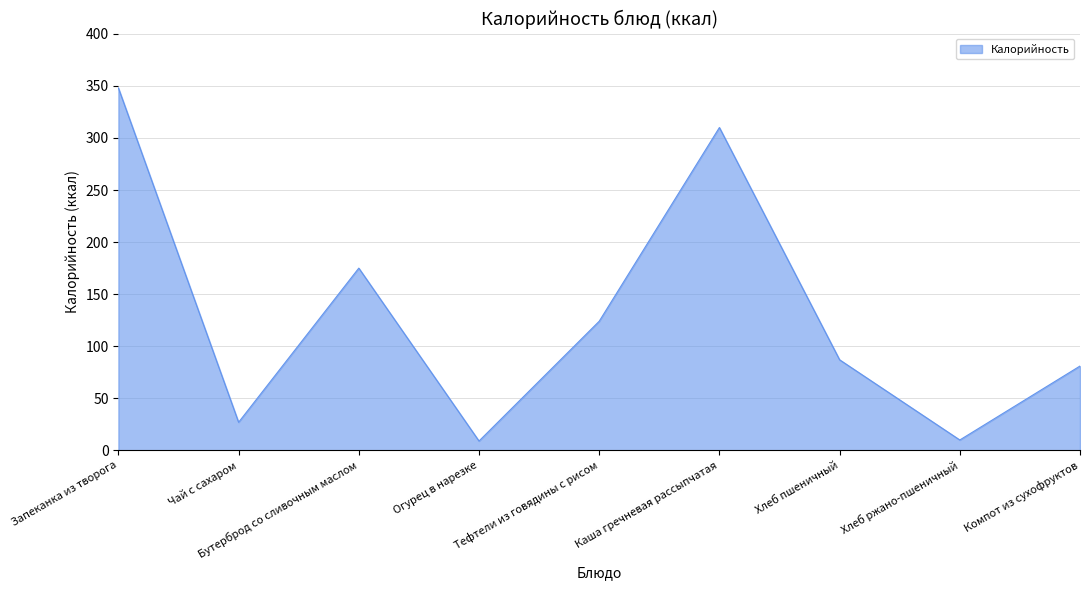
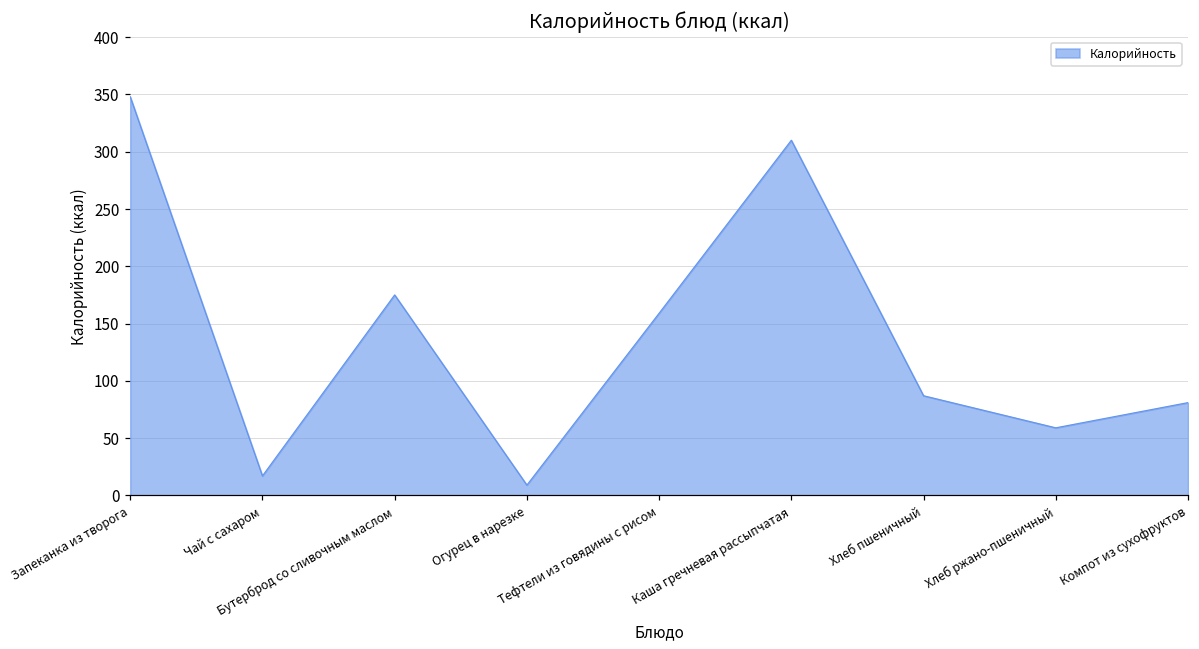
Чай с сахаром: 27 -> 17
Тефтели из говядины с рисом: 124 -> 159
Хлеб ржано-пшеничный: 10 -> 59
